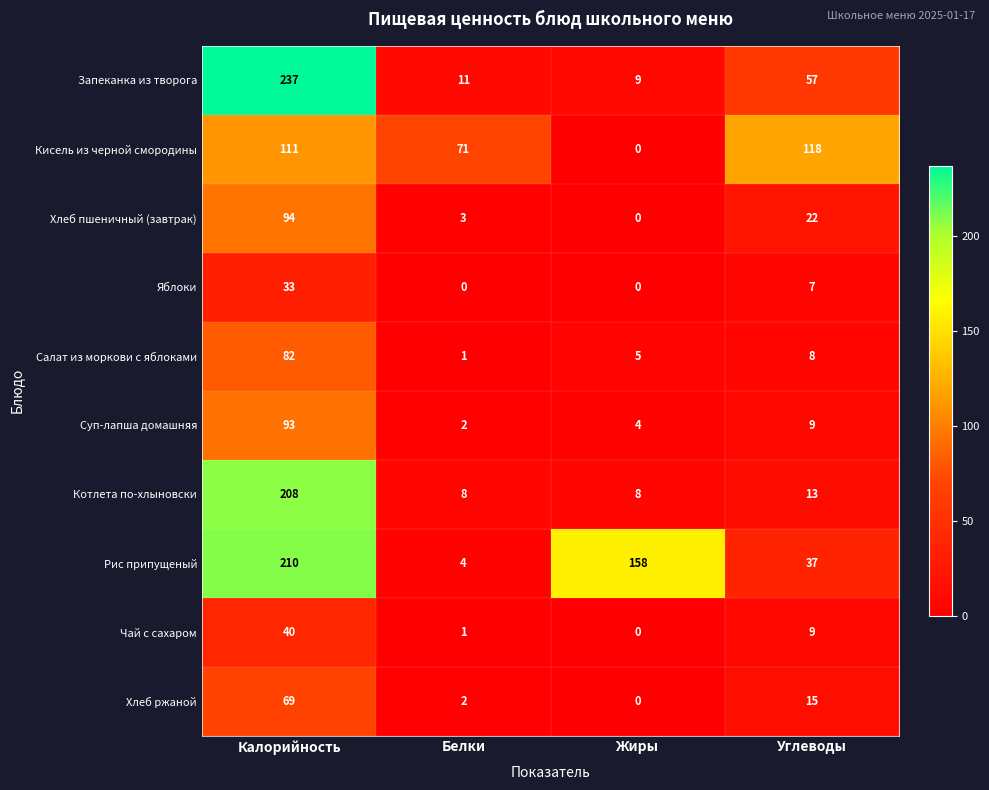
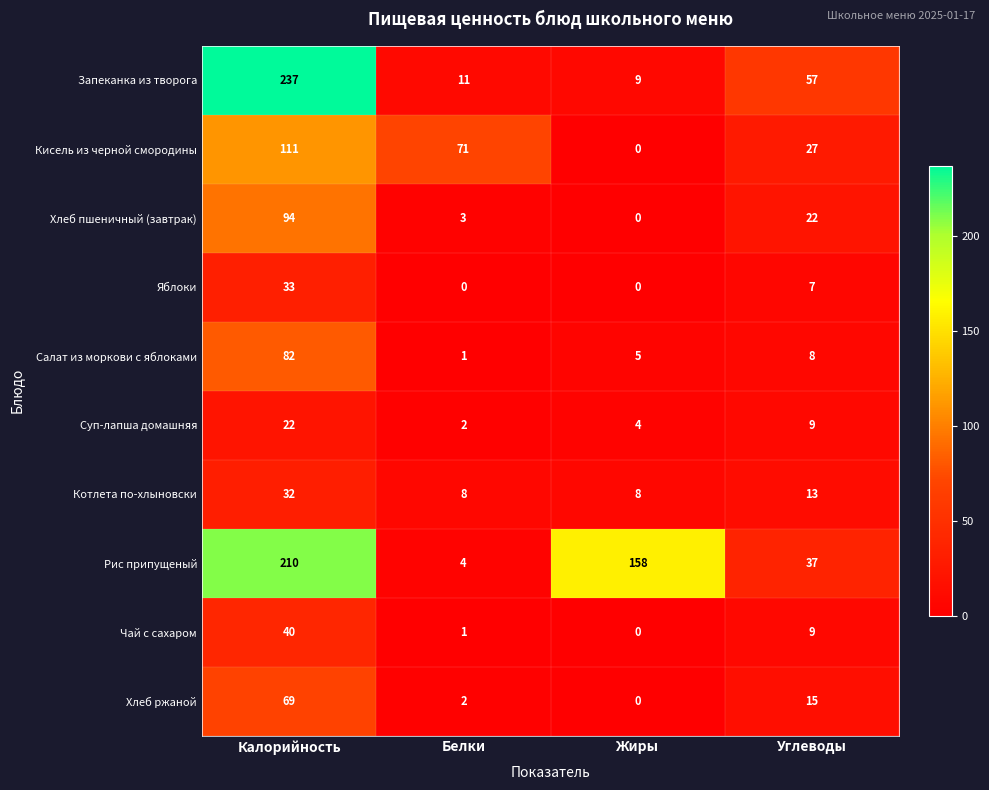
Кисель из черной смородины, Углеводы: 118 -> 27
Суп-лапша домашняя, Калорийность: 93 -> 22
Котлета по-хлыновски, Калорийность: 208 -> 32
